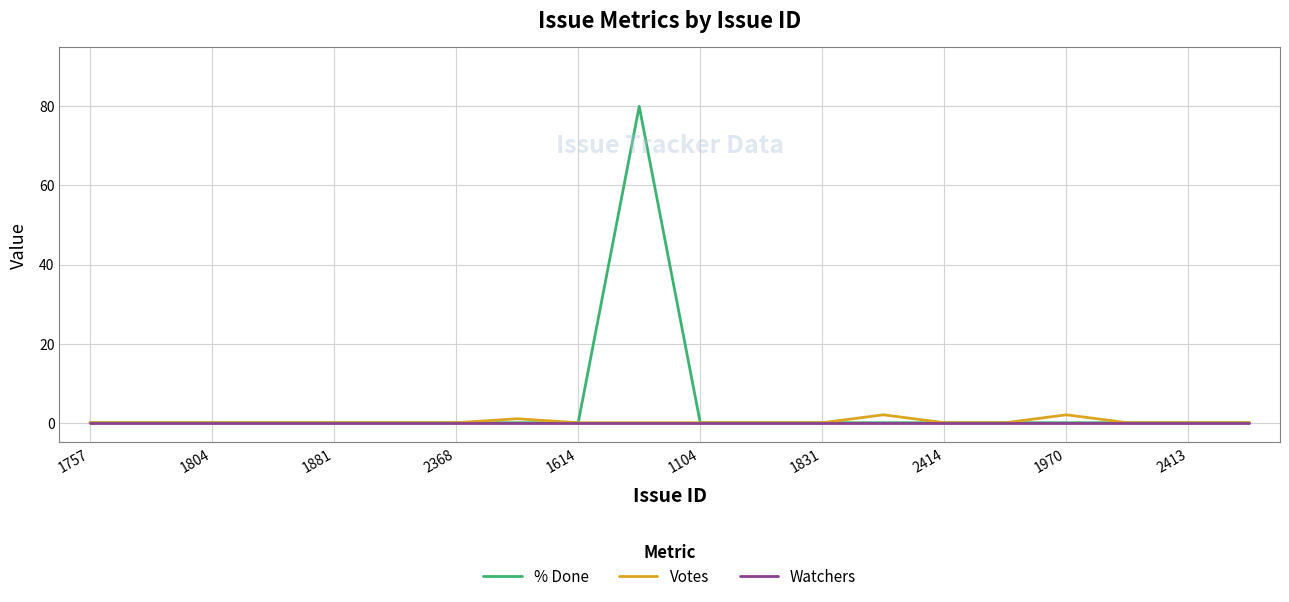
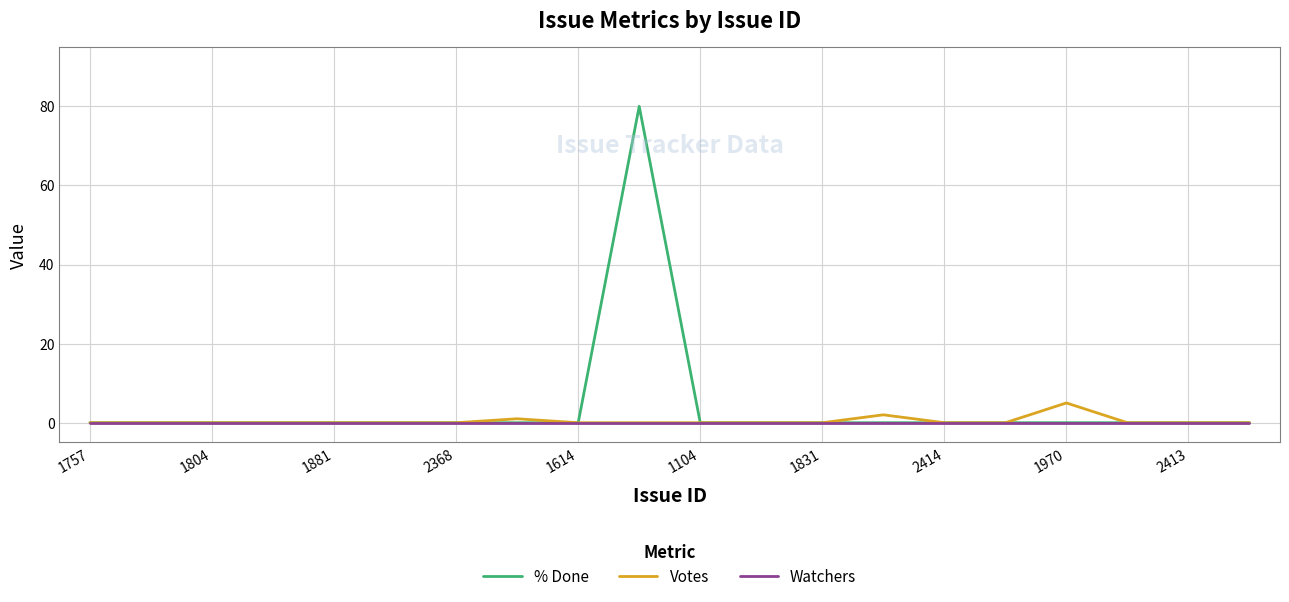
Votes, 1970: 2 -> 5
